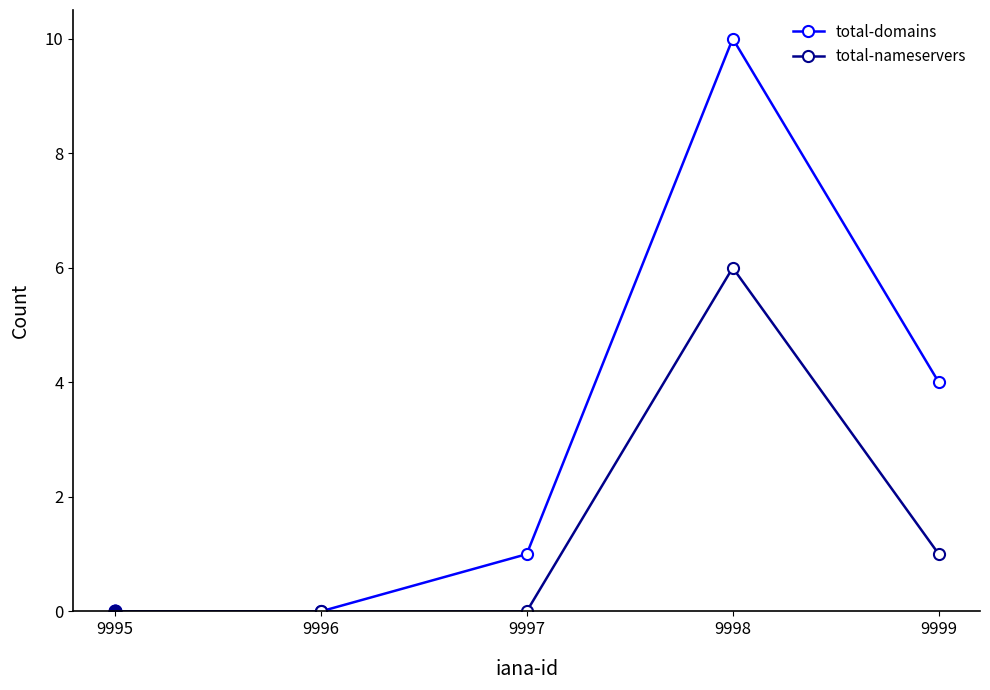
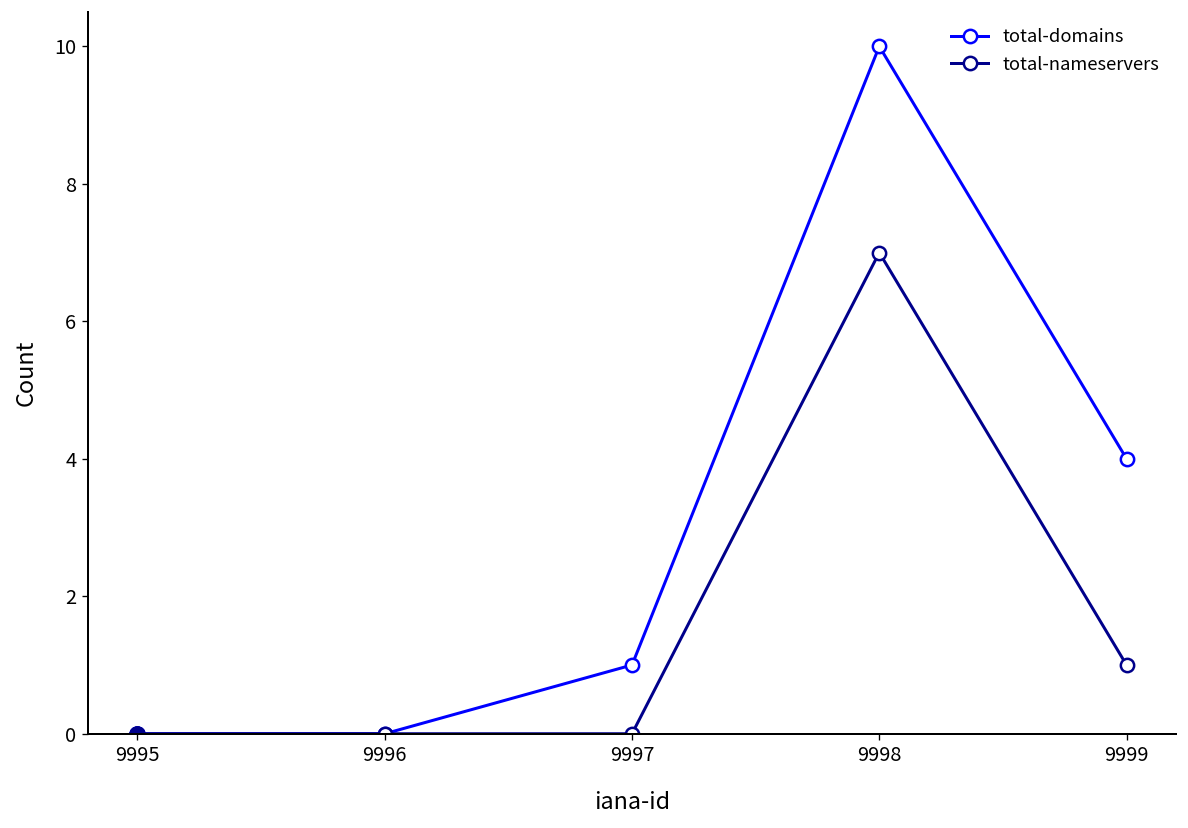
total-nameservers, 9998: 6 -> 7
